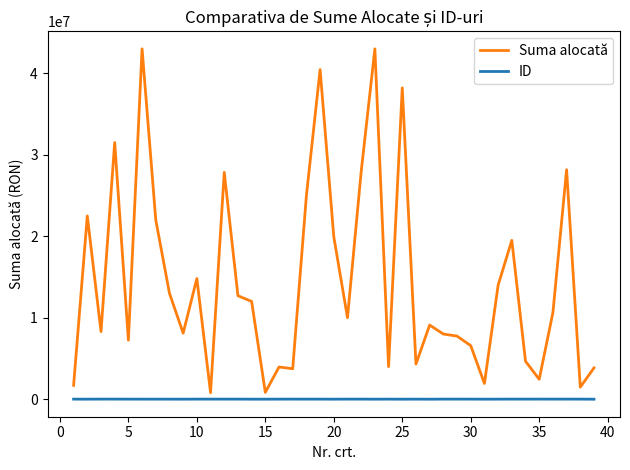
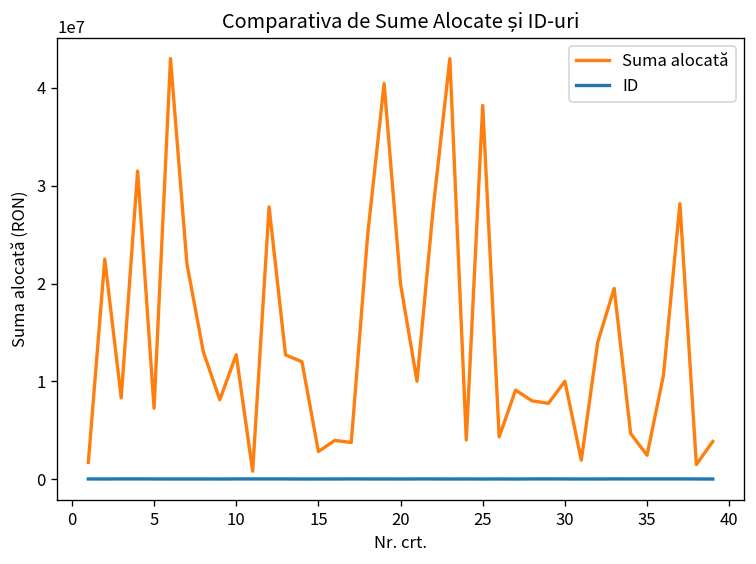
Suma alocată, 10: 15000000 -> 13000000
Suma alocată, 15: 1000000 -> 3000000
Suma alocată, 30: 7000000 -> 10000000
